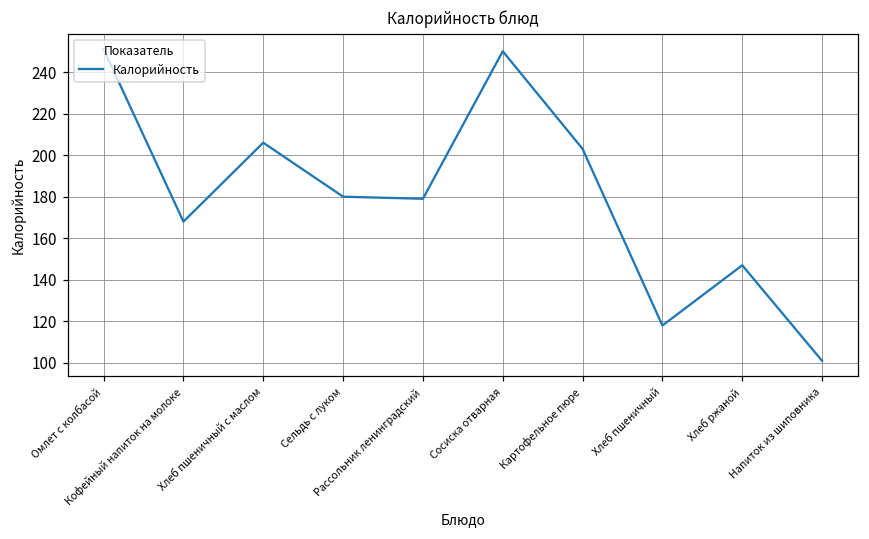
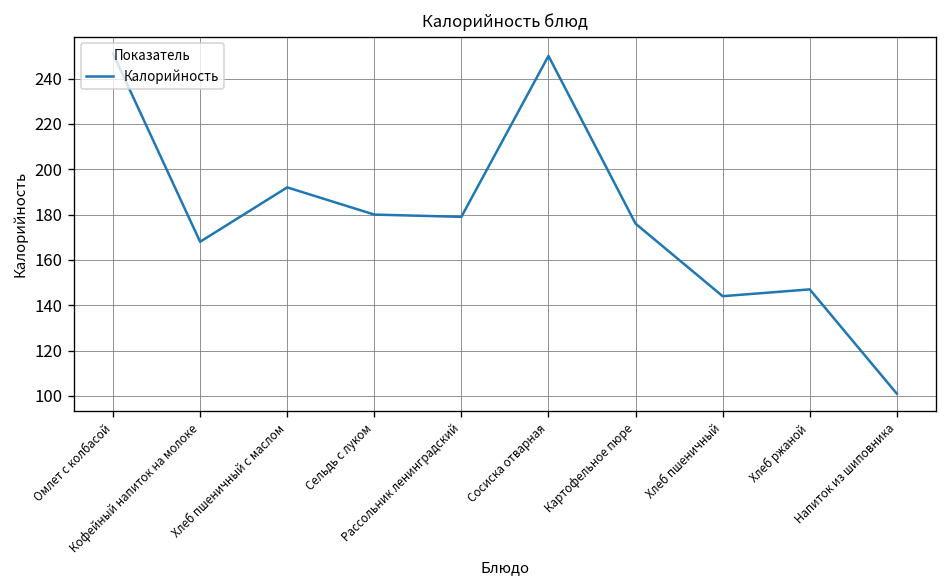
Хлеб пшеничный с маслом: 206 -> 192
Картофельное пюре: 203 -> 176
Хлеб пшеничный: 118 -> 144
